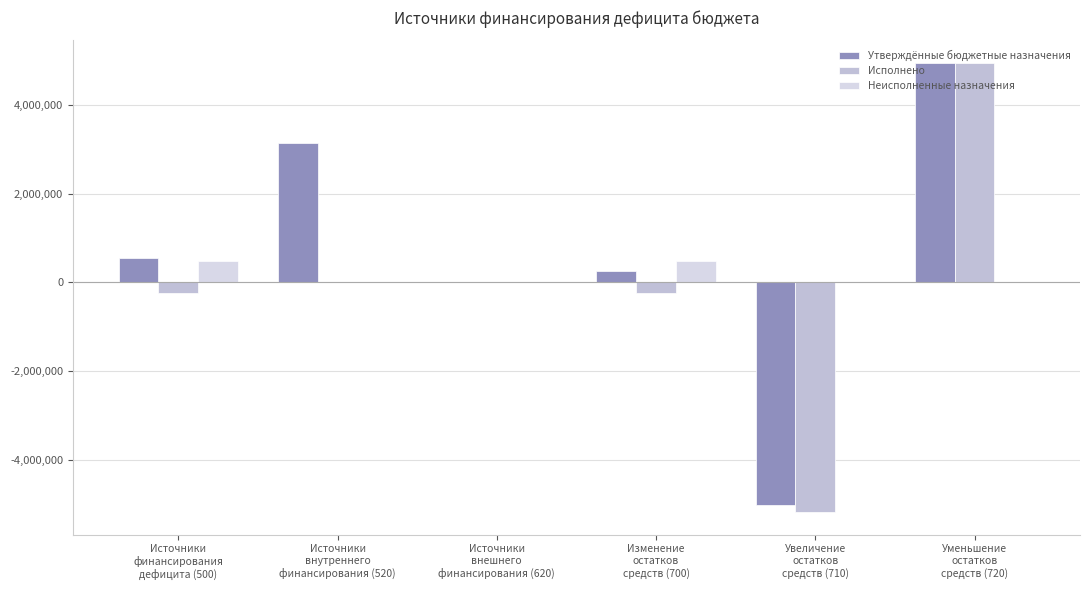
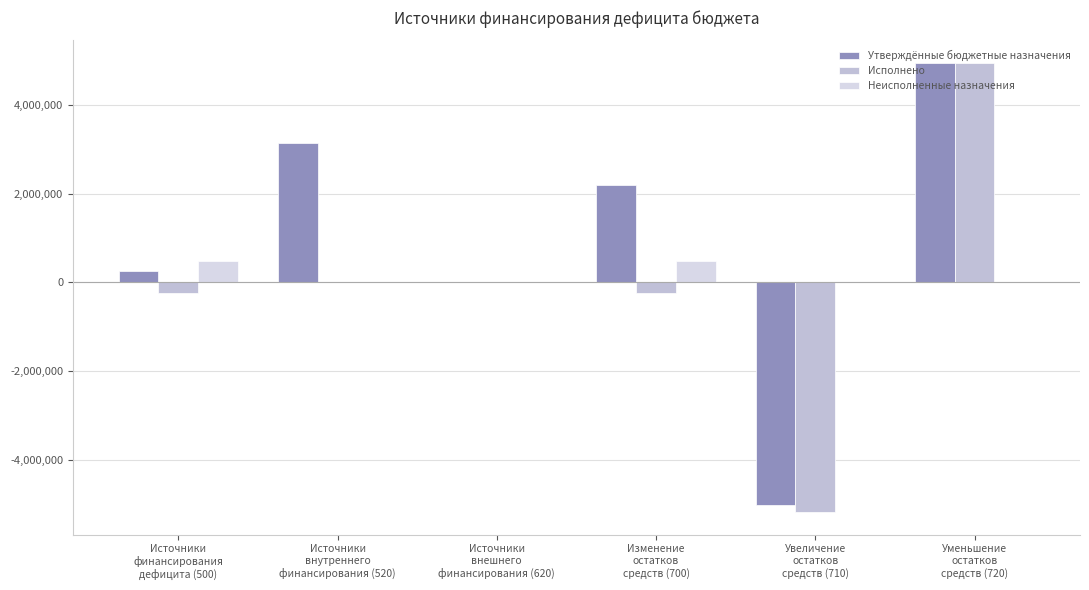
Утверждённые бюджетные назначения, Источники финансирования дефицита (500): 600,000 -> 300,000
Утверждённые бюджетные назначения, Изменение остатков средств (700): 300,000 -> 2,200,000
